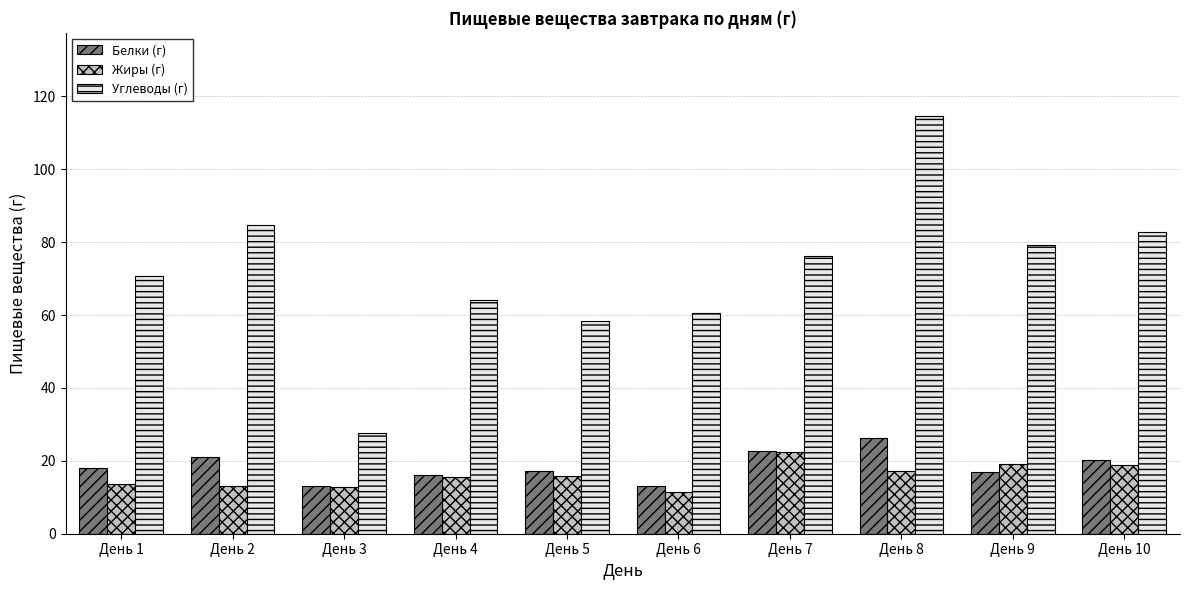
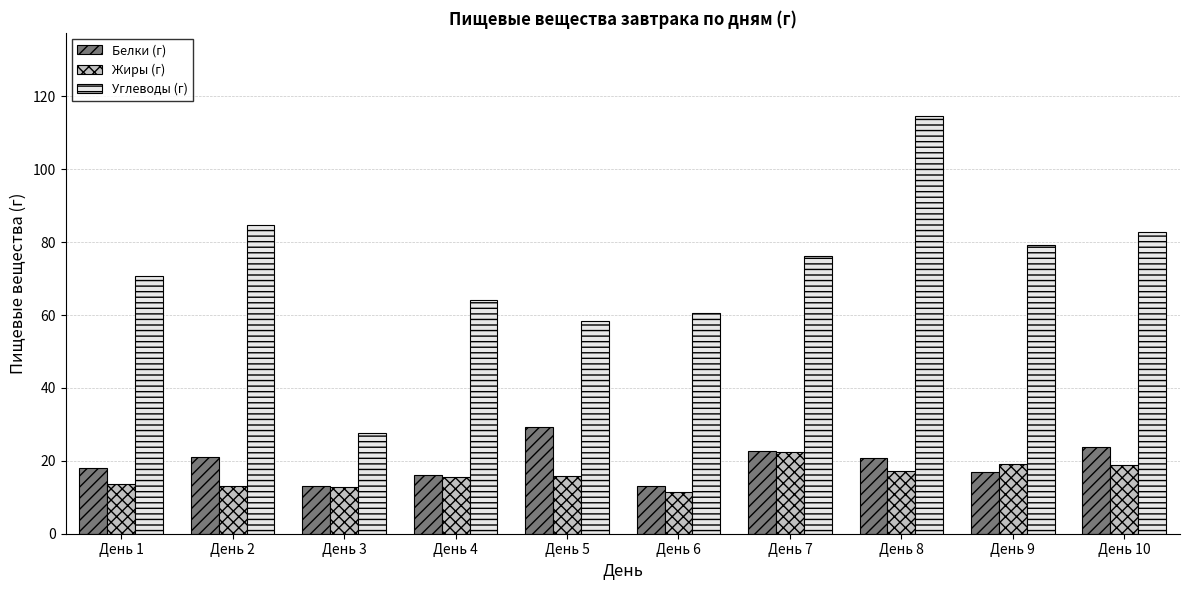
Белки (г), День 5: 17 -> 29
Белки (г), День 8: 26 -> 21
Белки (г), День 10: 20 -> 24
